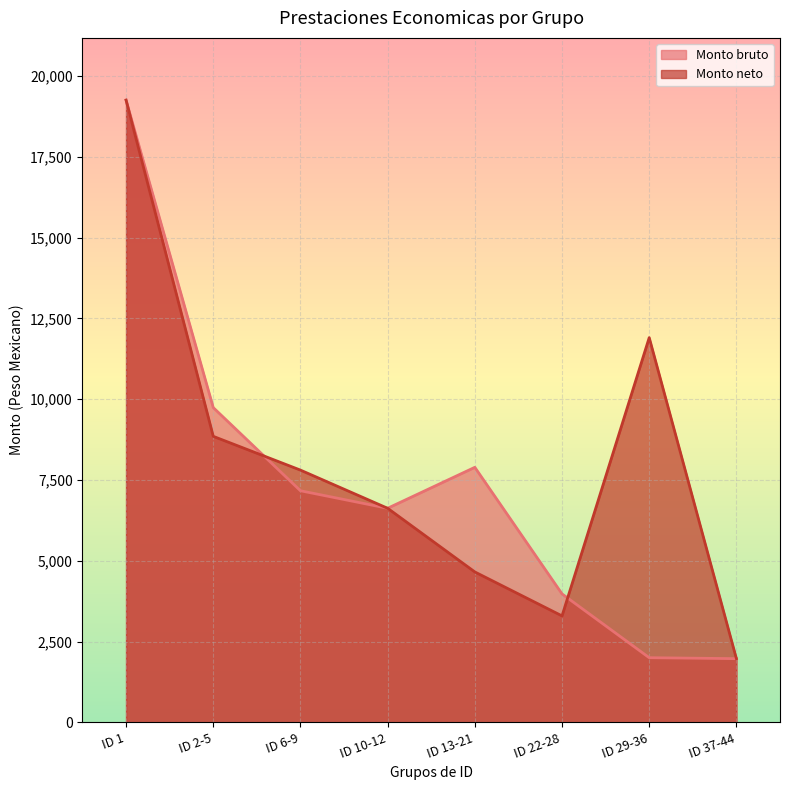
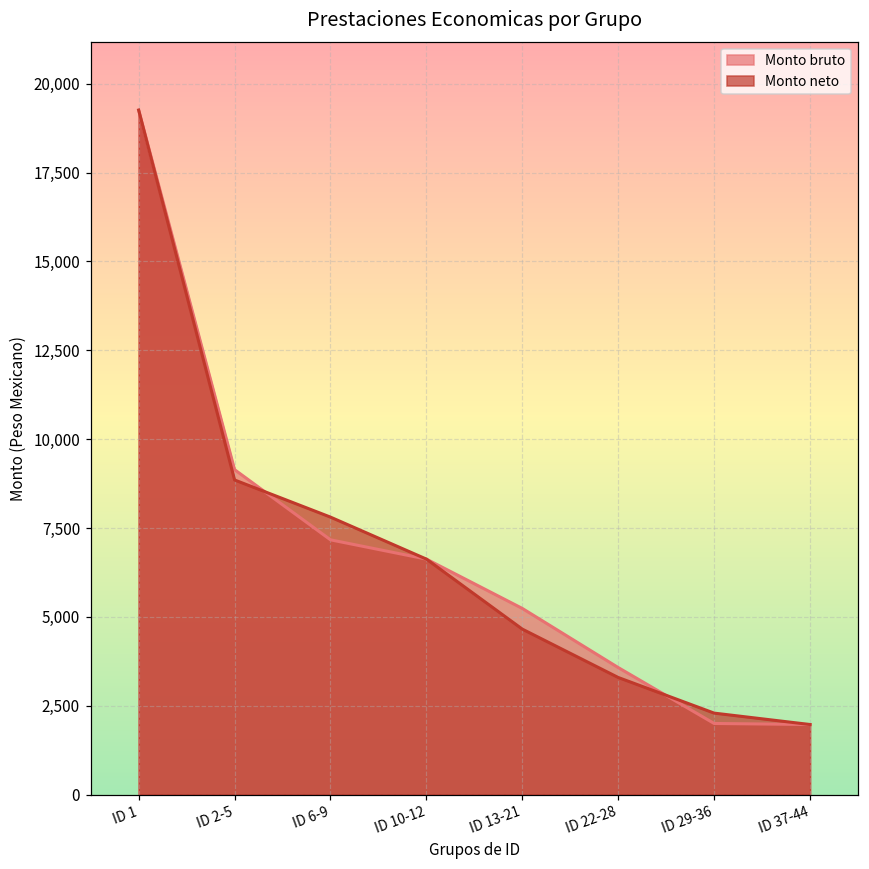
Monto bruto, ID 2-5: 9,700 -> 9,100
Monto bruto, ID 13-21: 7,900 -> 5,200
Monto bruto, ID 22-28: 4,000 -> 3,600
Monto neto, ID 29-36: 11,900 -> 2,300
